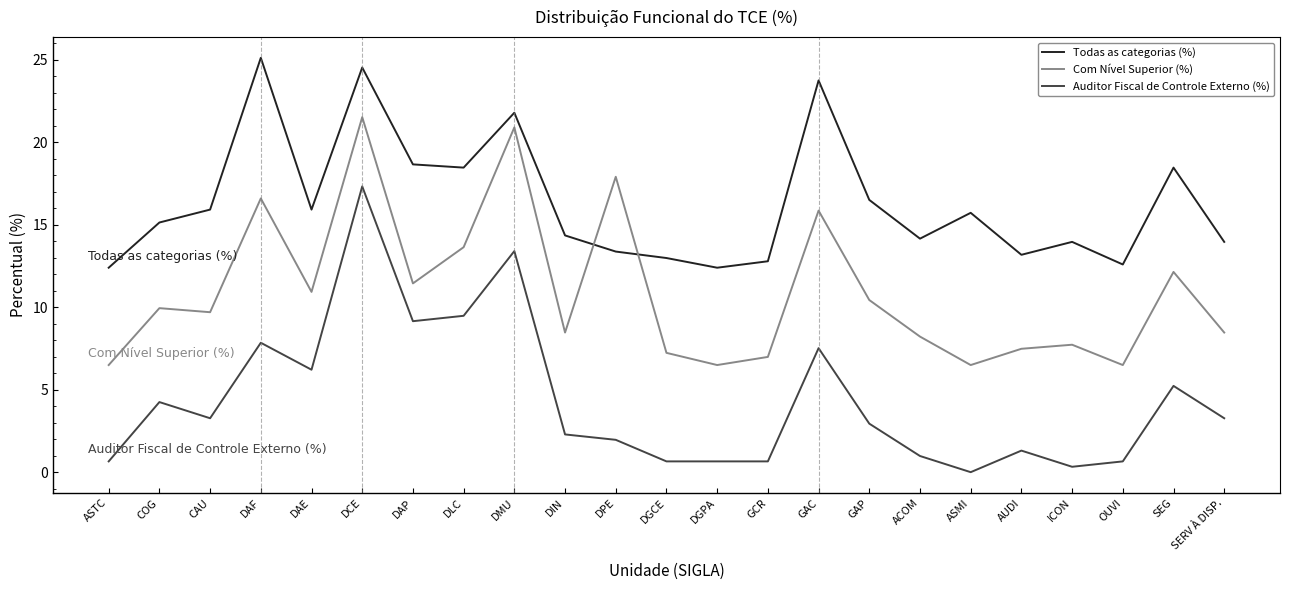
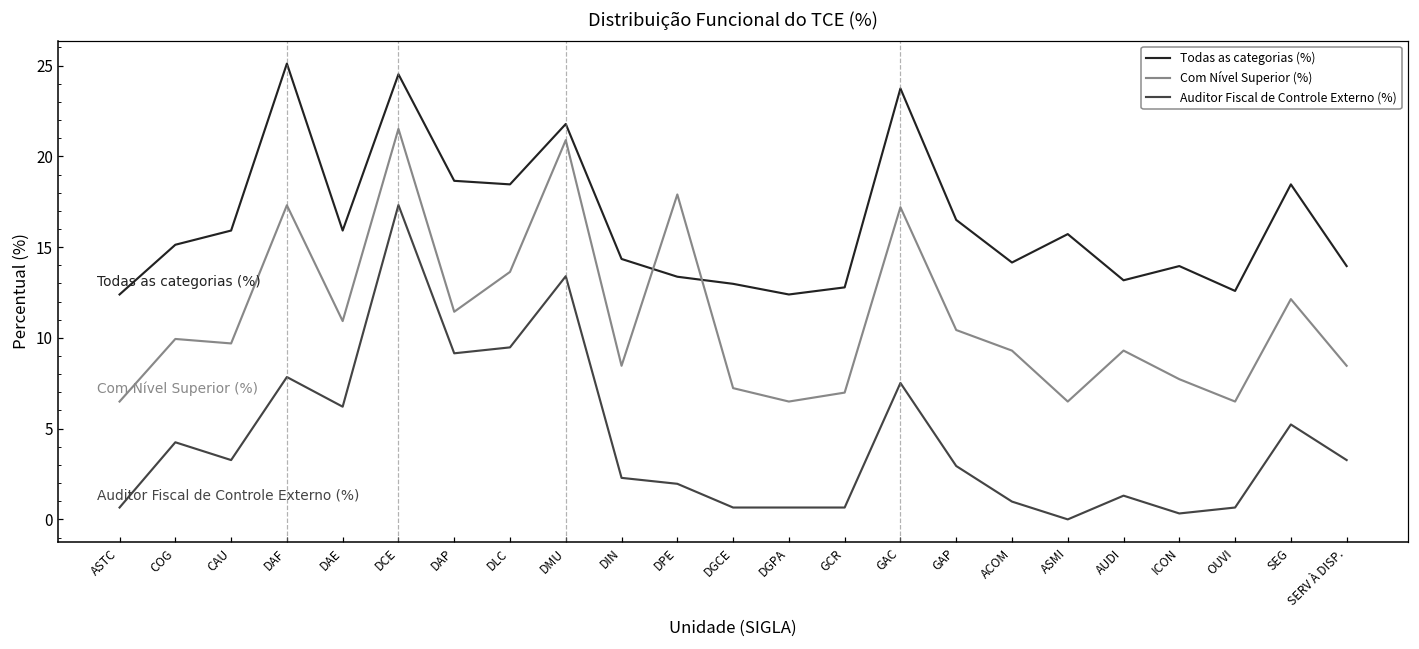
Com Nível Superior (%), DAF: 16.6 -> 17.3
Com Nível Superior (%), GAC: 15.9 -> 17.2
Com Nível Superior (%), ACOM: 8.2 -> 9.3
Com Nível Superior (%), AUDI: 7.5 -> 9.3
